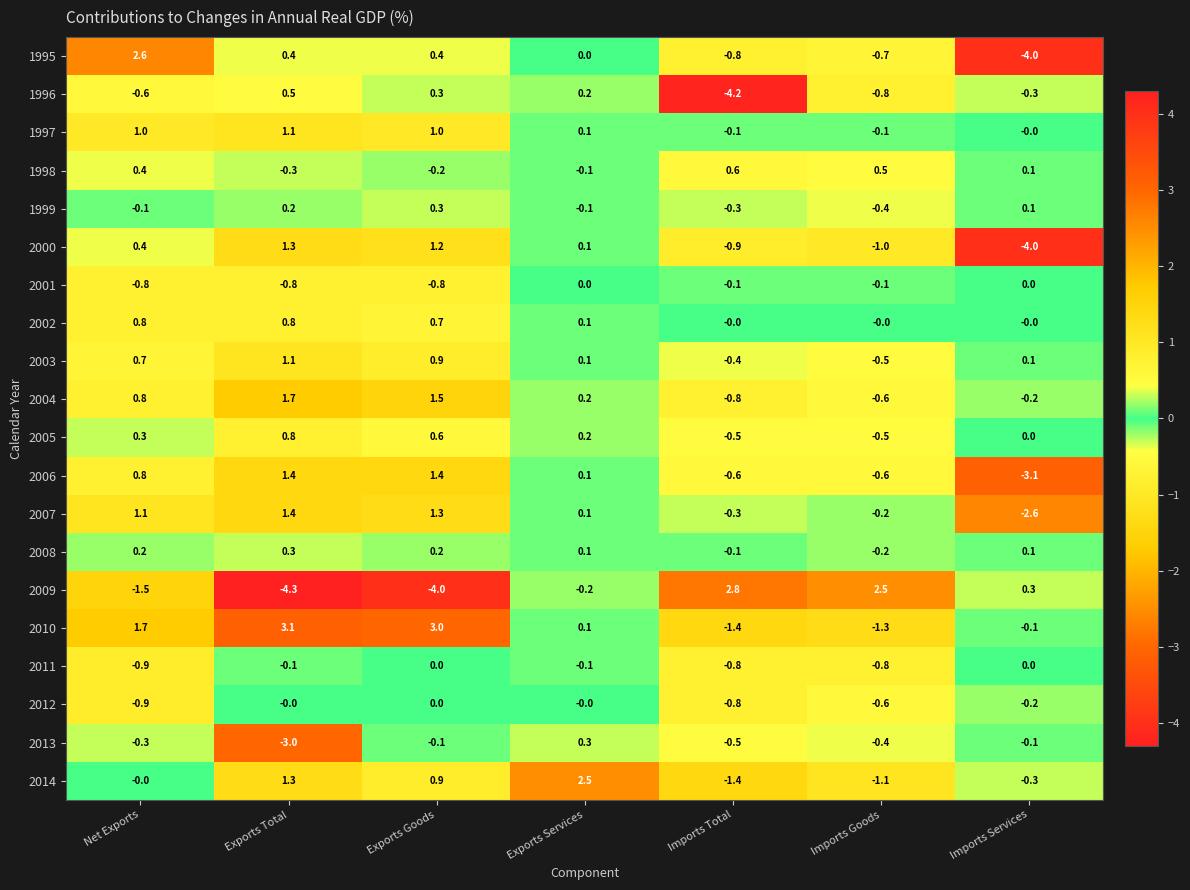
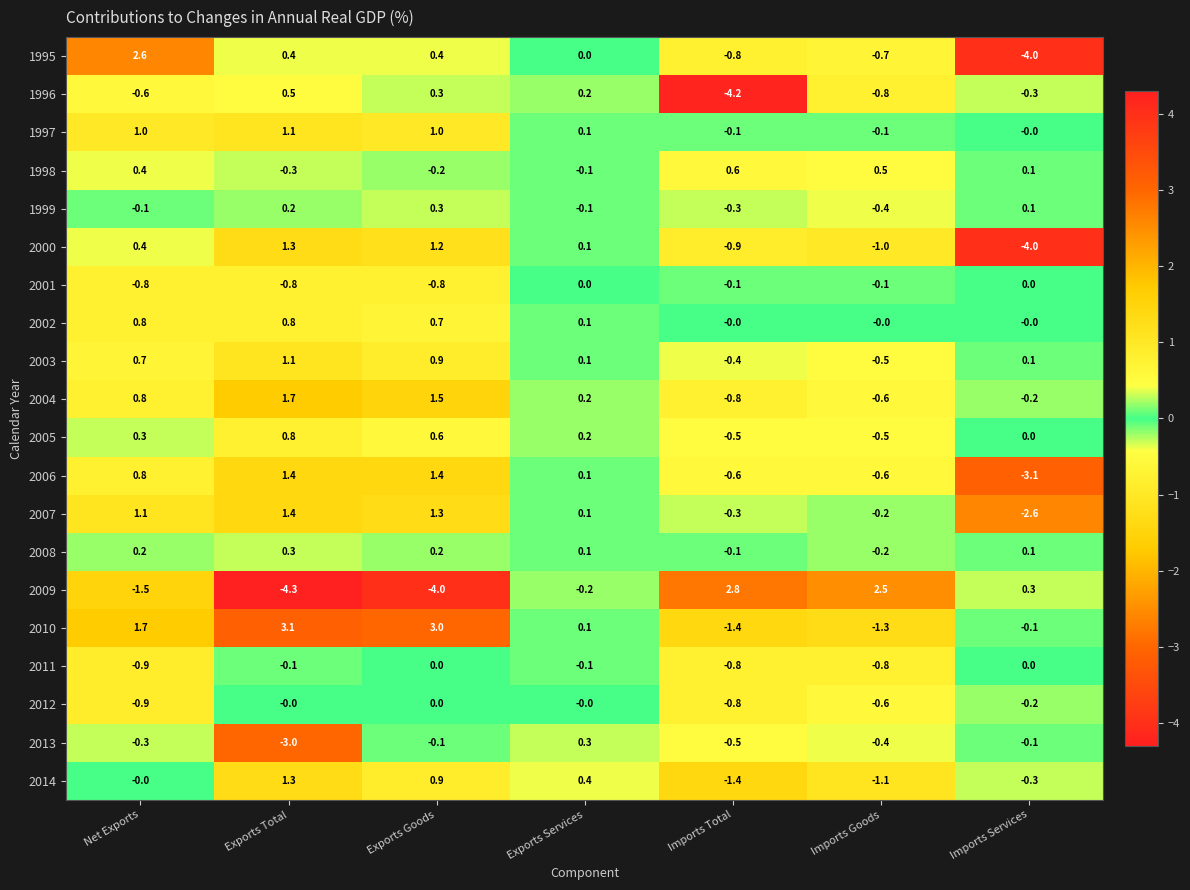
2014, Exports Services: 2.5 -> 0.4
